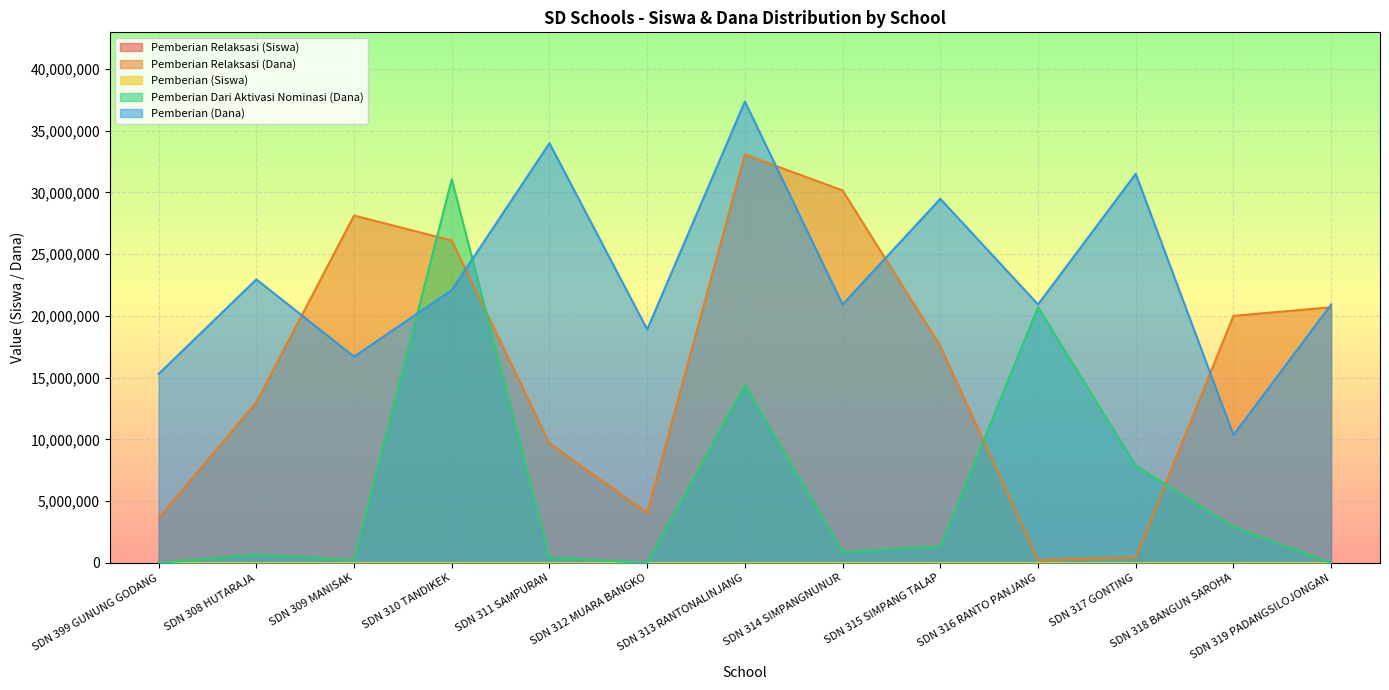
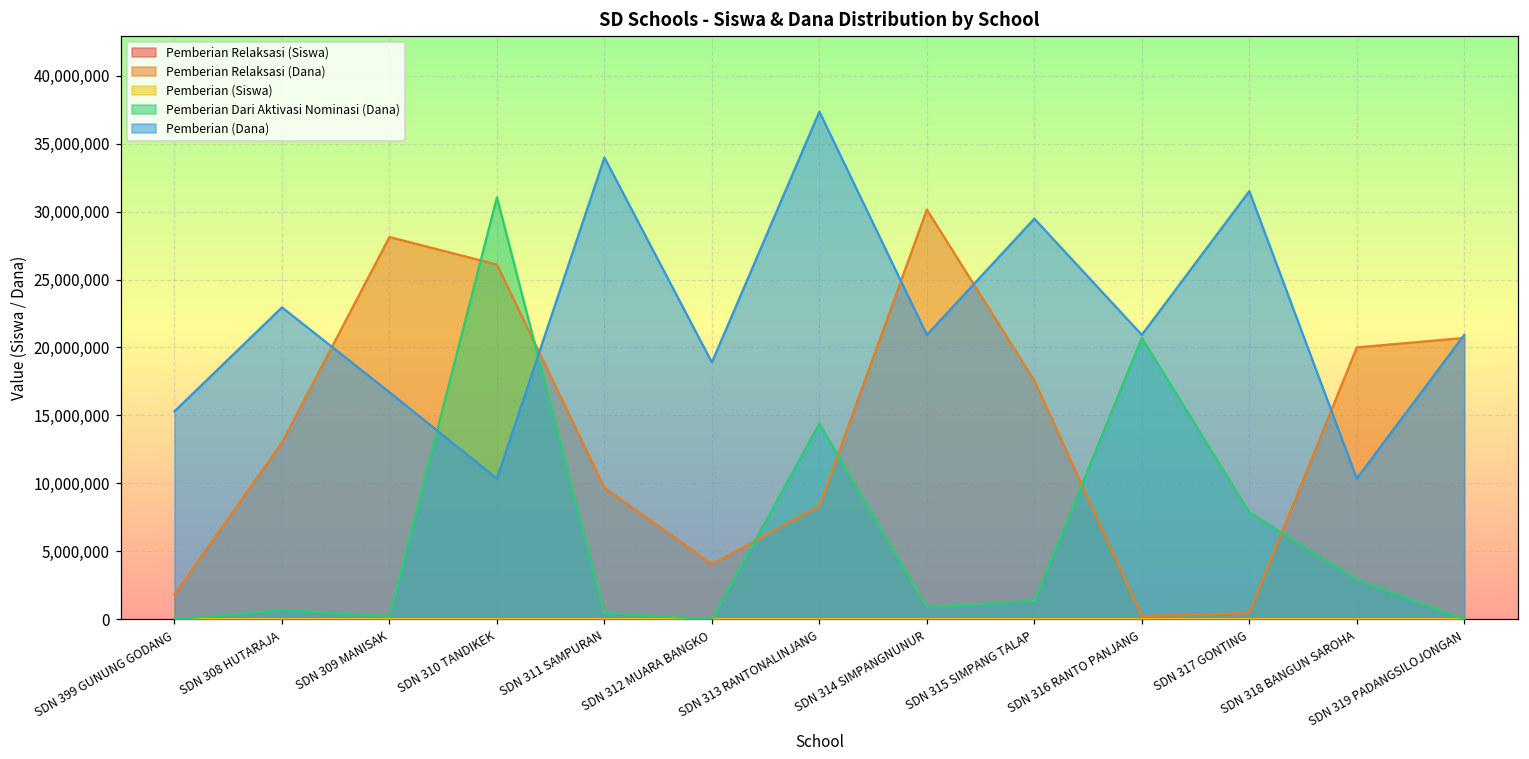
Pemberian Relaksasi (Dana), SDN 399 GUNUNG GODANG: 3,600,000 -> 1,800,000
Pemberian (Dana), SDN 310 TANDIKEK: 22,100,000 -> 10,400,000
Pemberian Relaksasi (Dana), SDN 313 RANTONALINJANG: 33,100,000 -> 8,300,000
